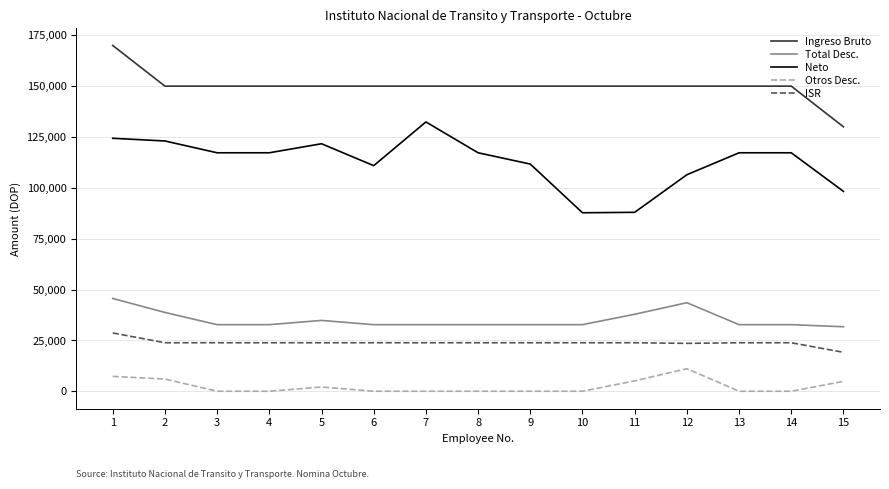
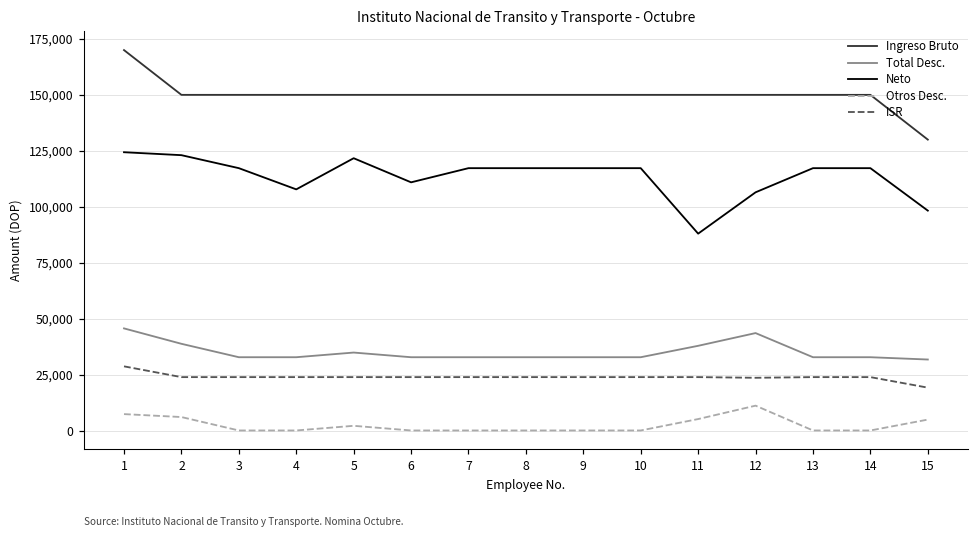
Neto, 4: 117,000 -> 108,000
Neto, 7: 132,000 -> 117,000
Neto, 9: 112,000 -> 117,000
Neto, 10: 88,000 -> 117,000
